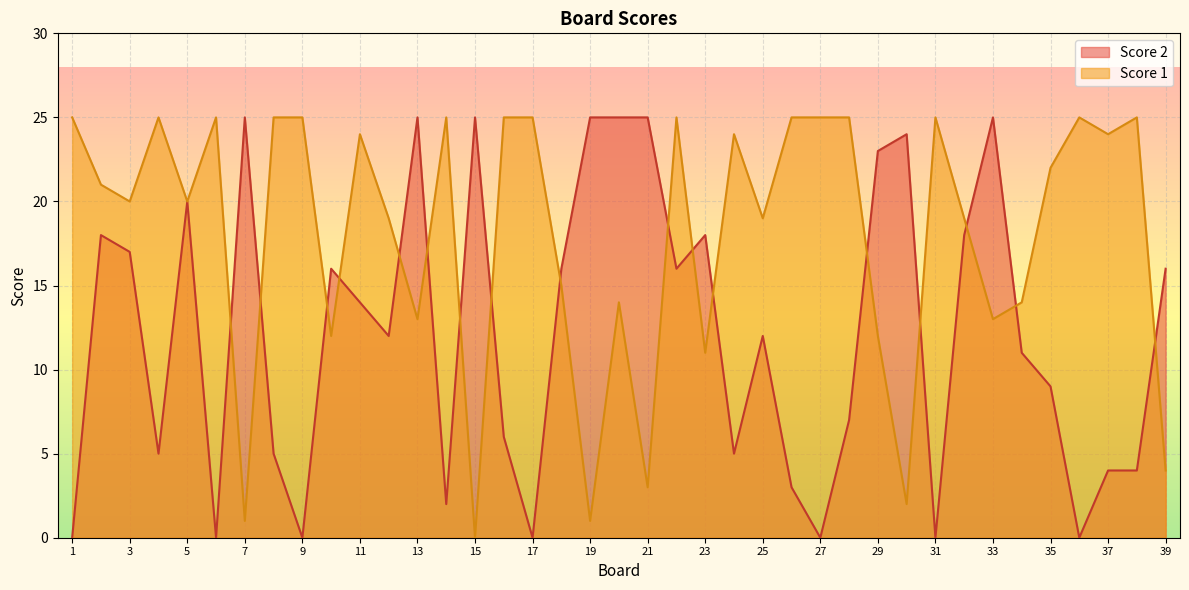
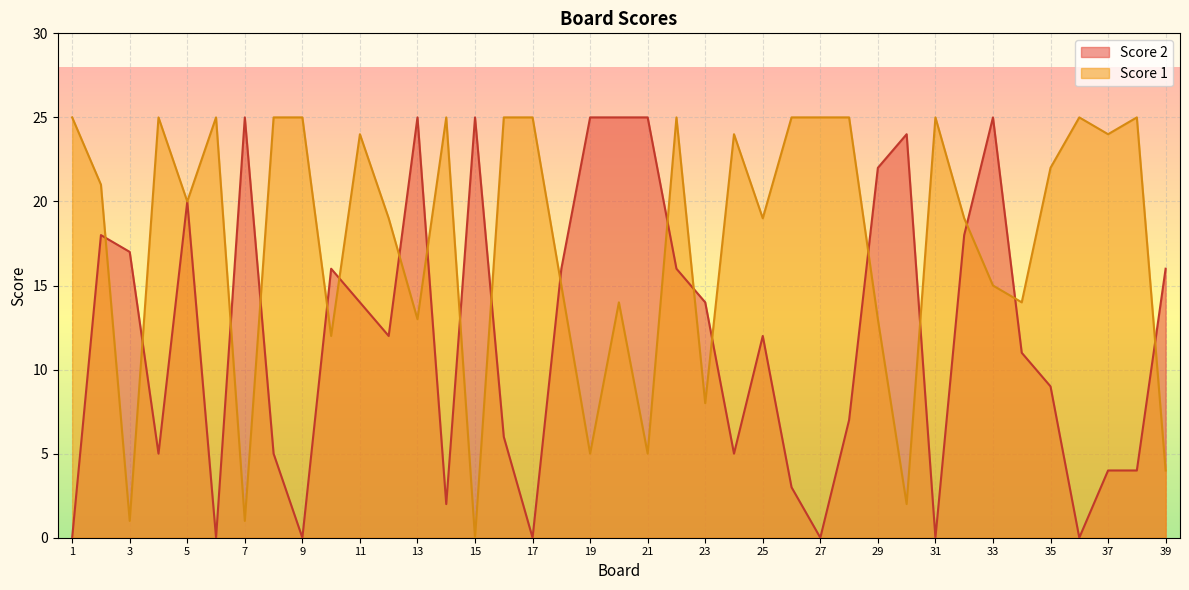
Score 1, 3: 20 -> 1
Score 1, 19: 1 -> 5
Score 1, 21: 3 -> 5
Score 2, 23: 18 -> 14
Score 1, 23: 11 -> 8
Score 2, 29: 23 -> 22
Score 1, 29: 12 -> 13
Score 1, 33: 13 -> 15
